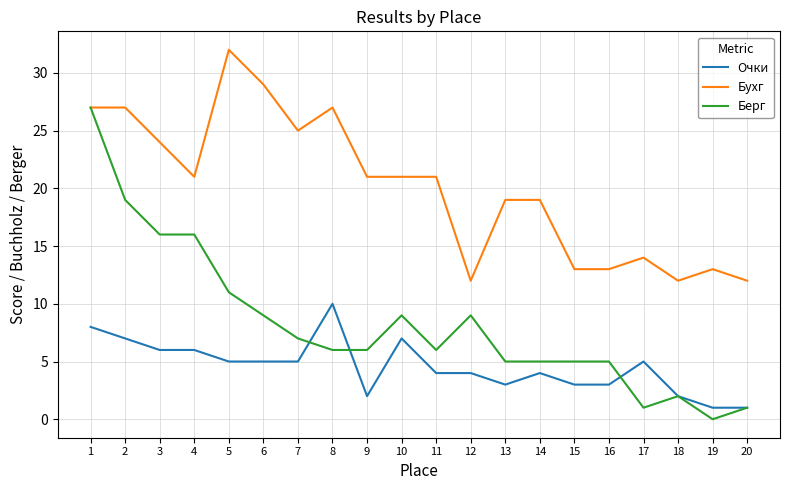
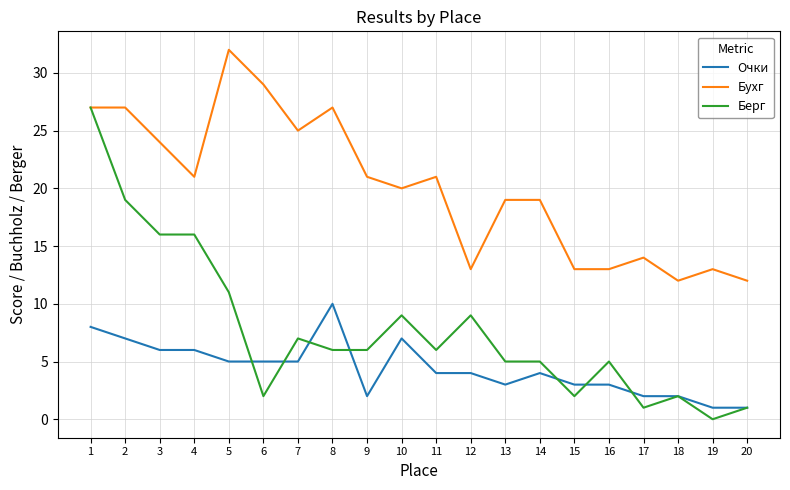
Берг, 6: 9 -> 2
Бухг, 10: 21 -> 20
Бухг, 12: 12 -> 13
Берг, 15: 5 -> 2
Очки, 17: 5 -> 2
